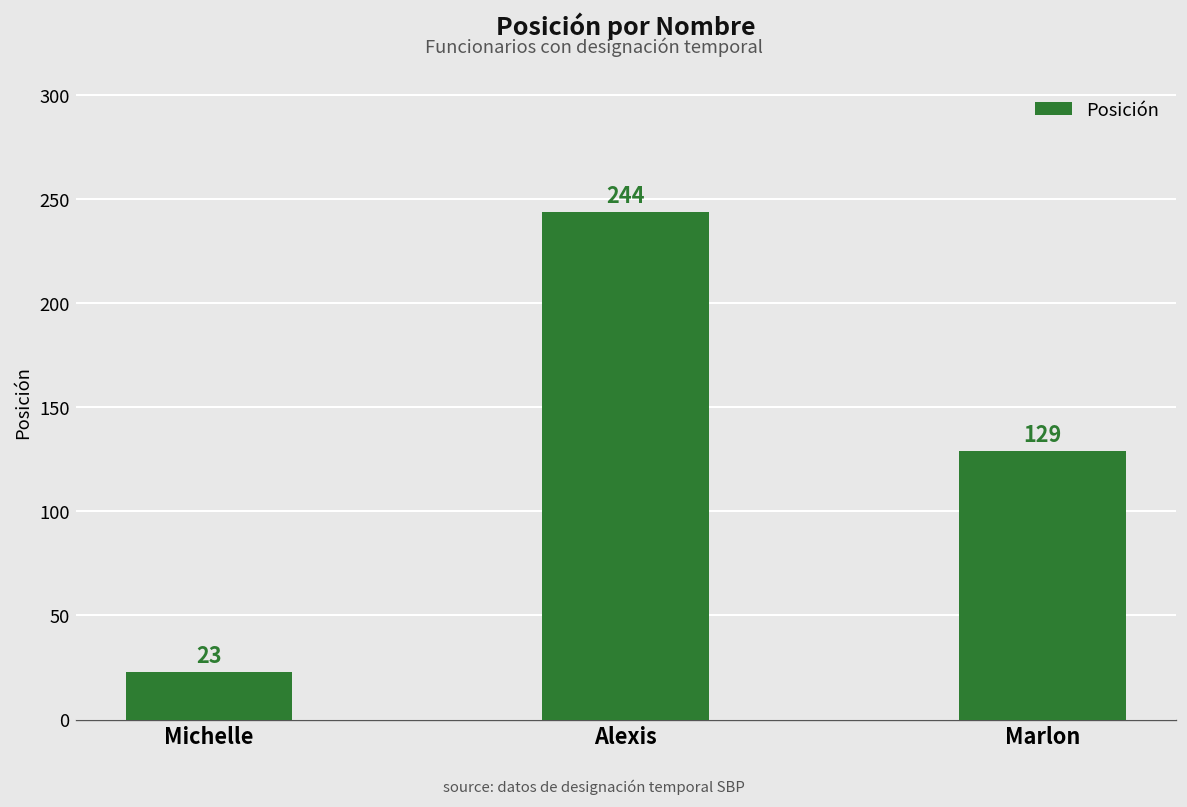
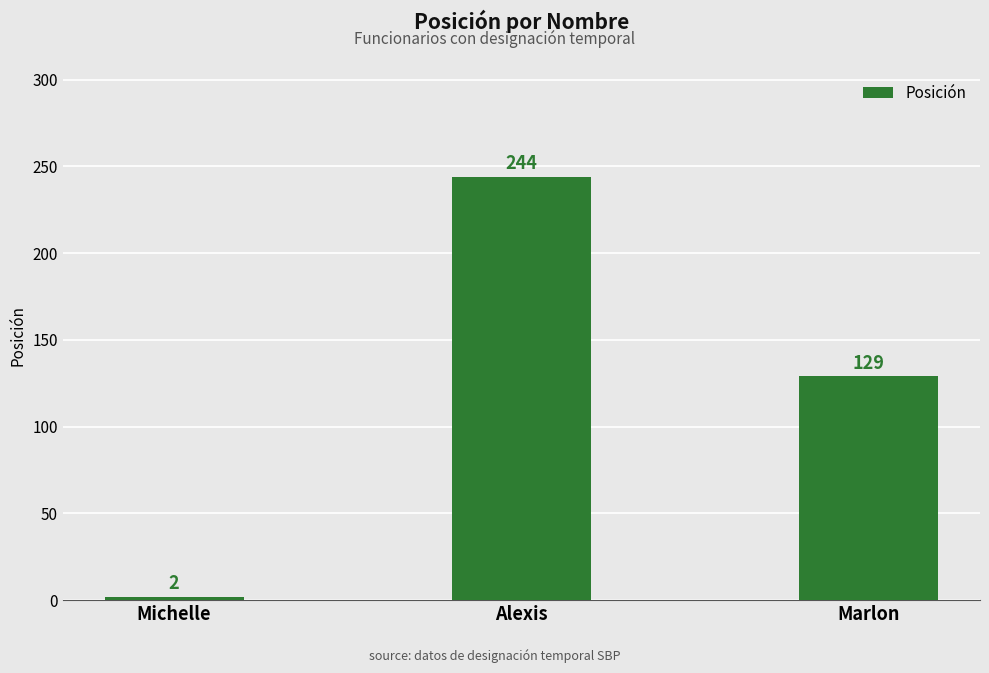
Michelle: 23 -> 2
